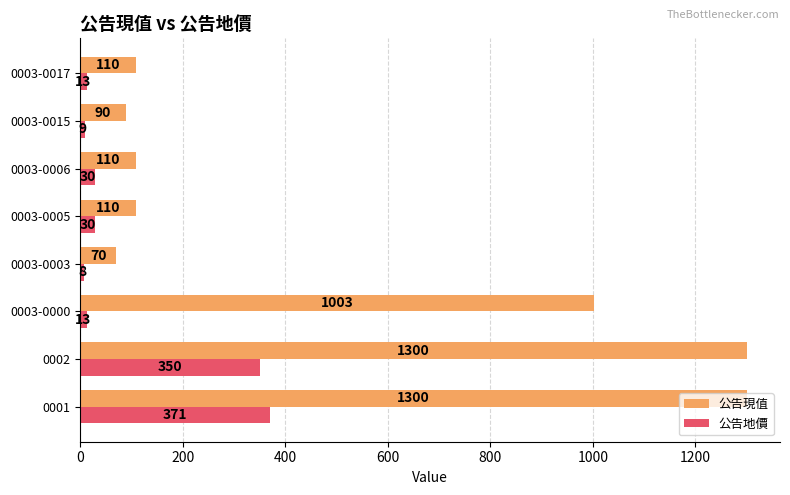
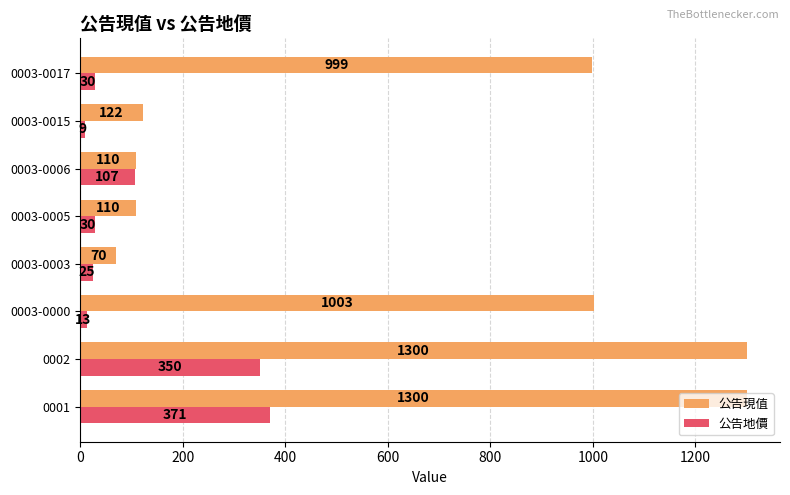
公告現值, 0003-0017: 110 -> 999
公告地價, 0003-0017: 13 -> 30
公告現值, 0003-0015: 90 -> 122
公告地價, 0003-0006: 30 -> 107
公告地價, 0003-0003: 8 -> 25
